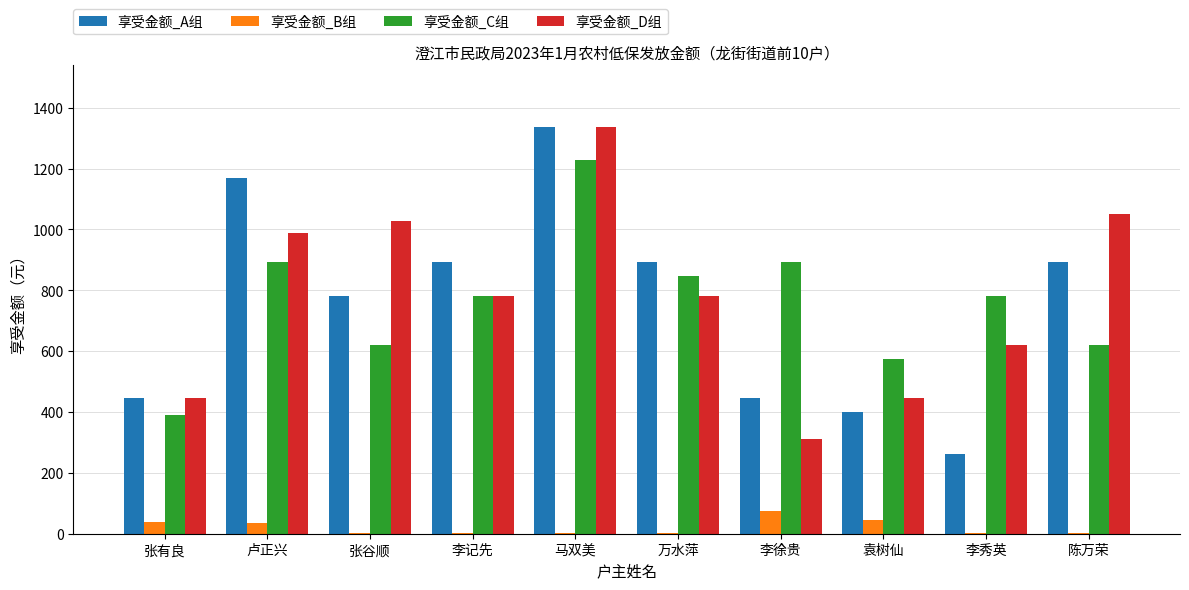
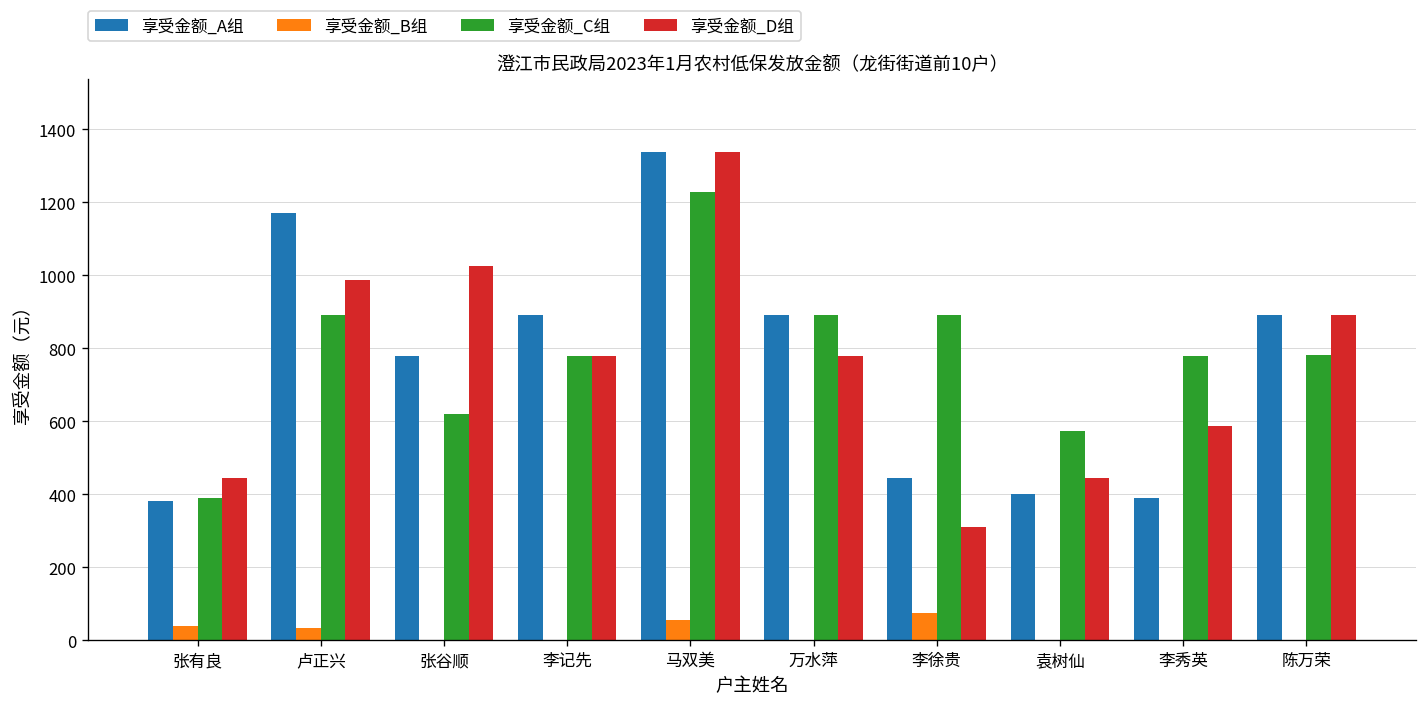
享受金额_A组, 张有良: 450 -> 380
享受金额_B组, 马双美: 0 -> 60
享受金额_C组, 万水萍: 850 -> 890
享受金额_B组, 袁树仙: 40 -> 0
享受金额_A组, 李秀英: 260 -> 390
享受金额_D组, 李秀英: 620 -> 590
享受金额_C组, 陈万荣: 620 -> 780
享受金额_D组, 陈万荣: 1050 -> 890
